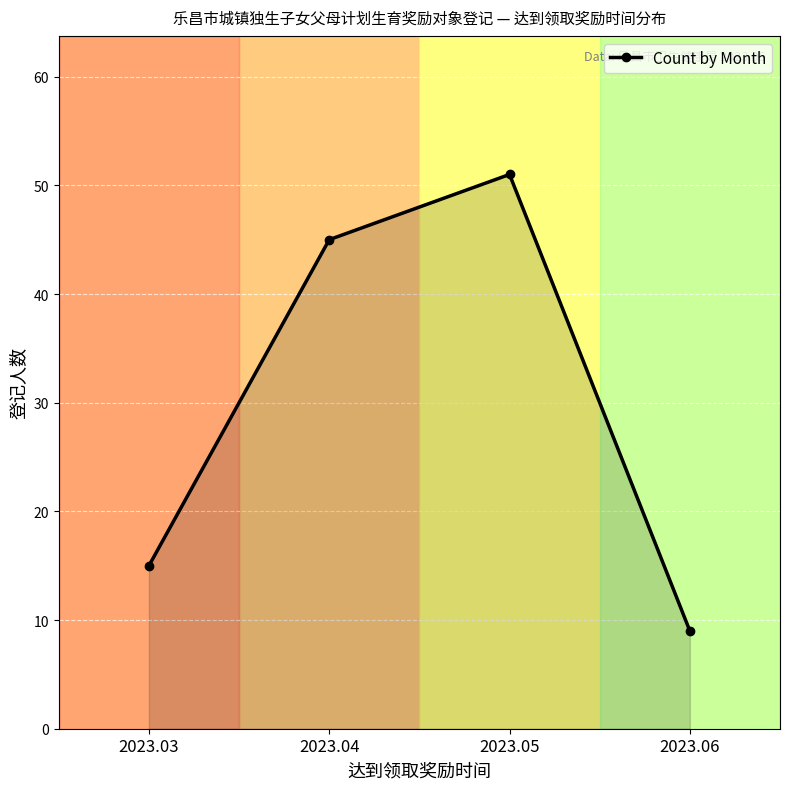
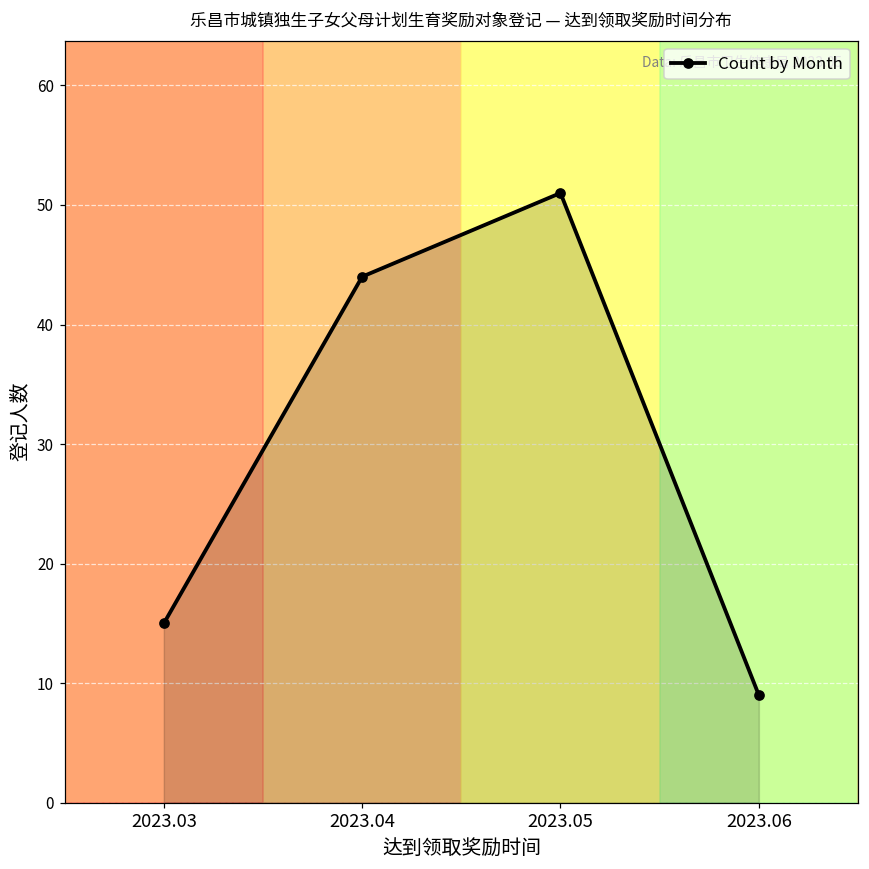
2023.04: 45 -> 44
